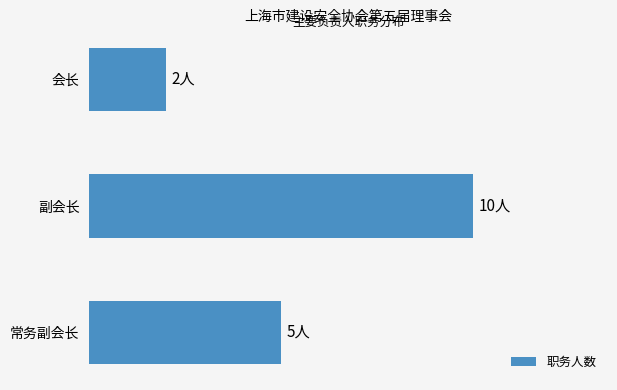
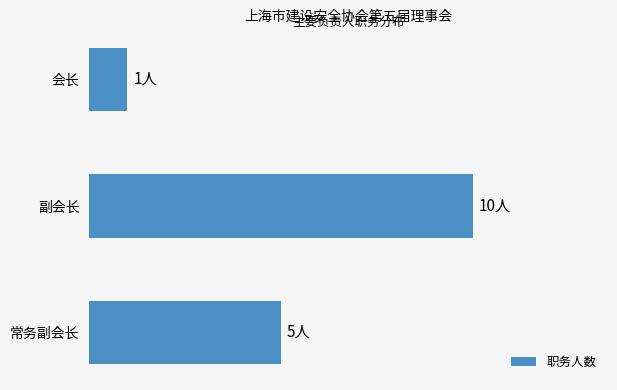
会长: 2人 -> 1人
